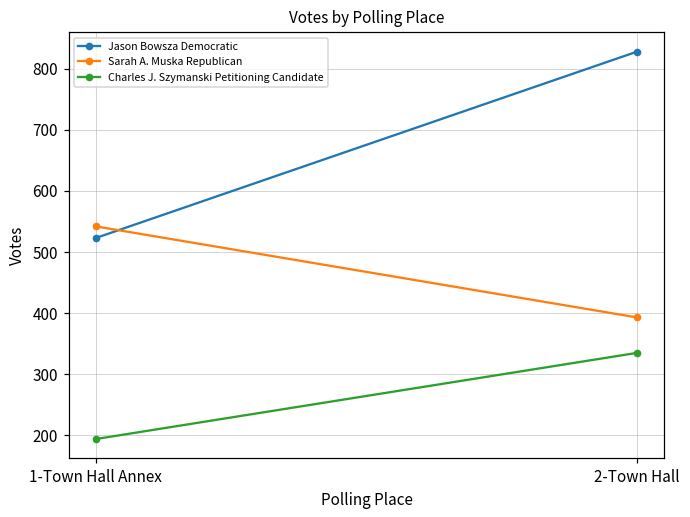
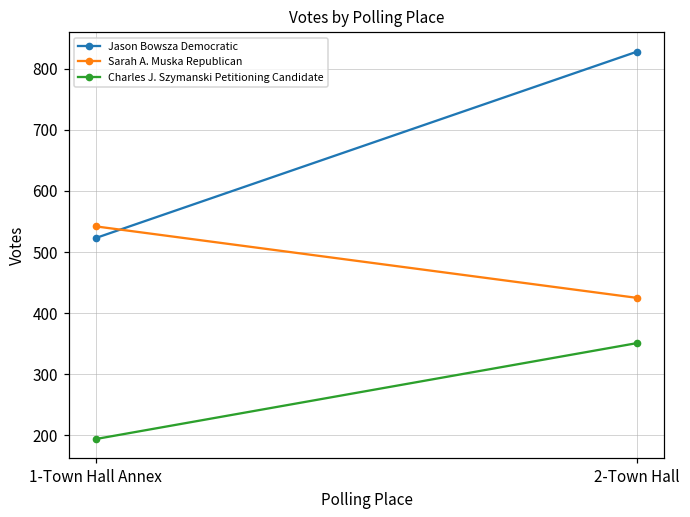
Sarah A. Muska Republican, 2-Town Hall: 390 -> 430
Charles J. Szymanski Petitioning Candidate, 2-Town Hall: 340 -> 350
